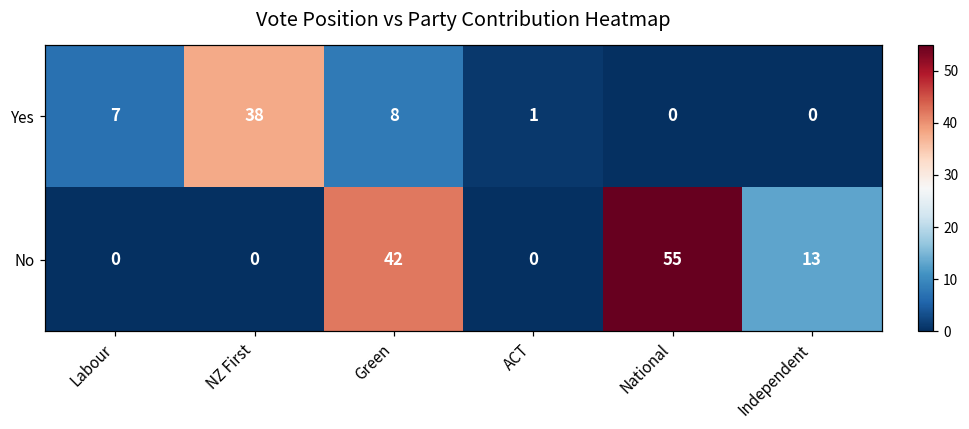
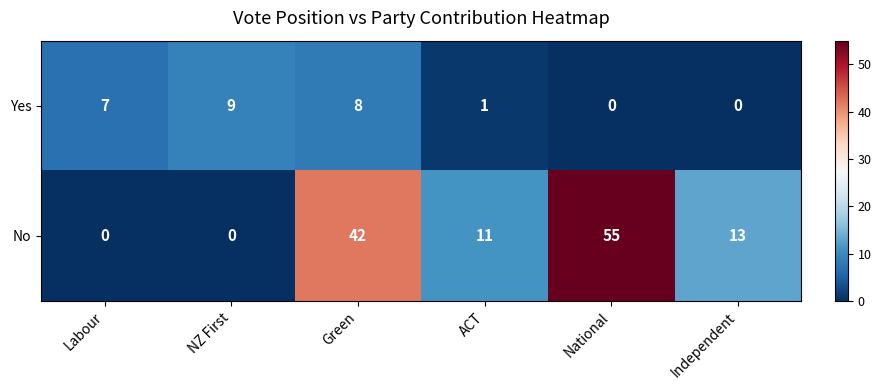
Yes, NZ First: 38 -> 9
No, ACT: 0 -> 11
